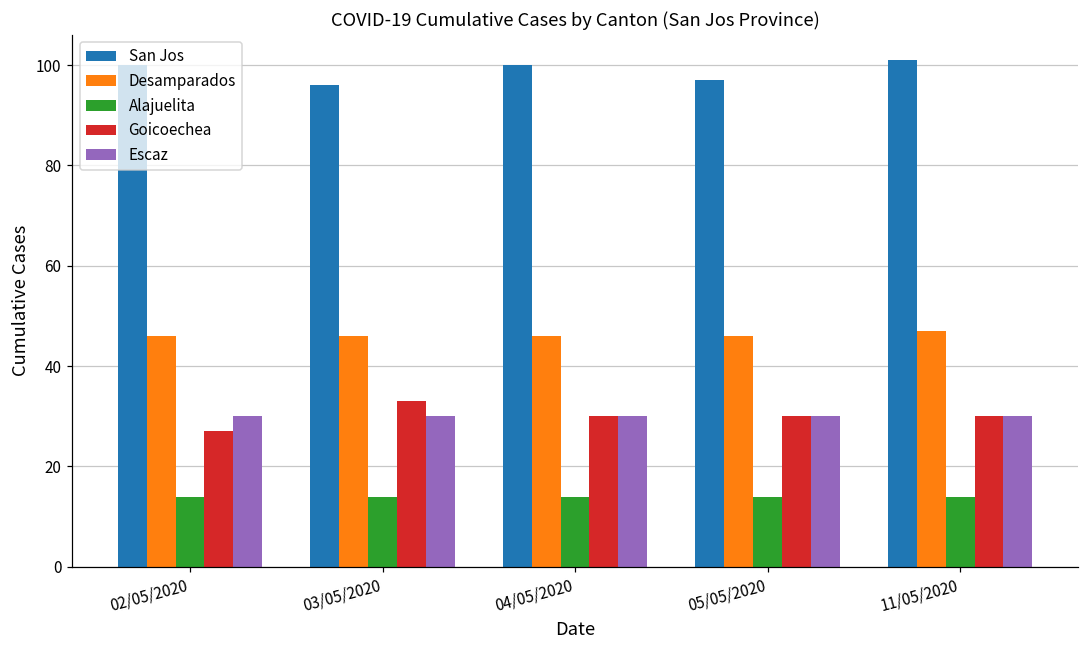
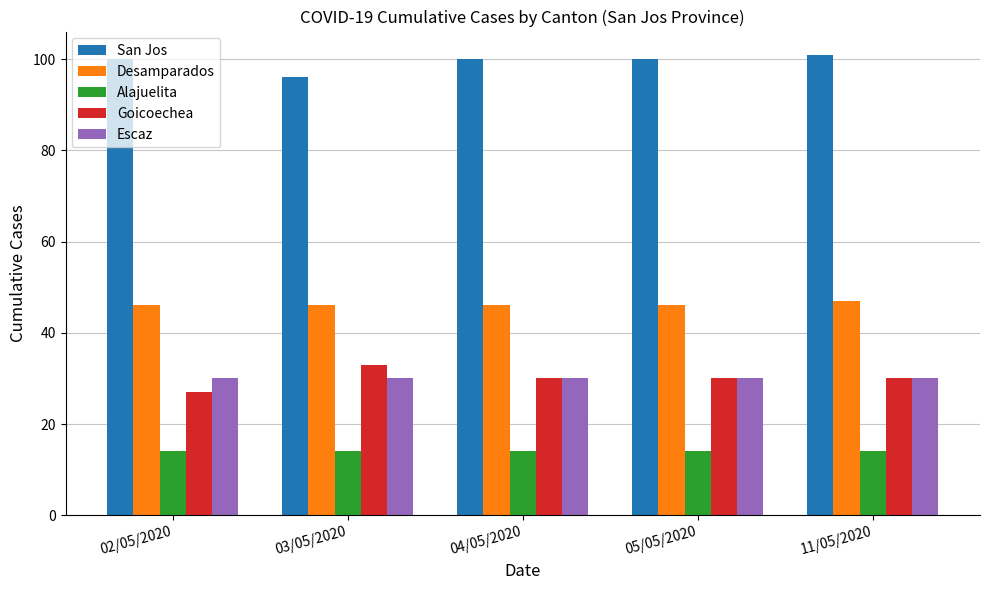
San Jos, 05/05/2020: 97 -> 100
